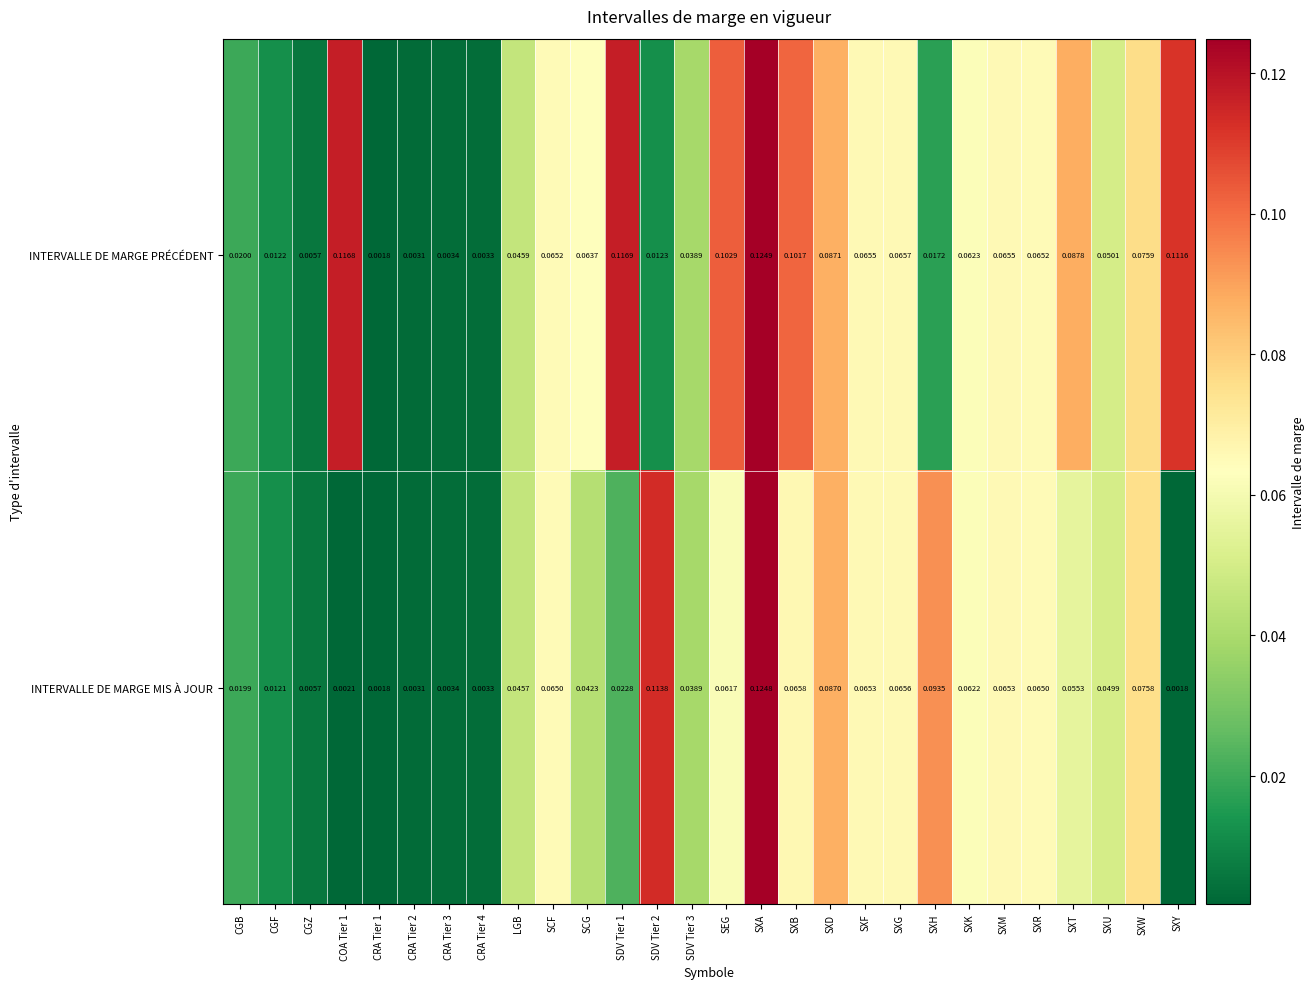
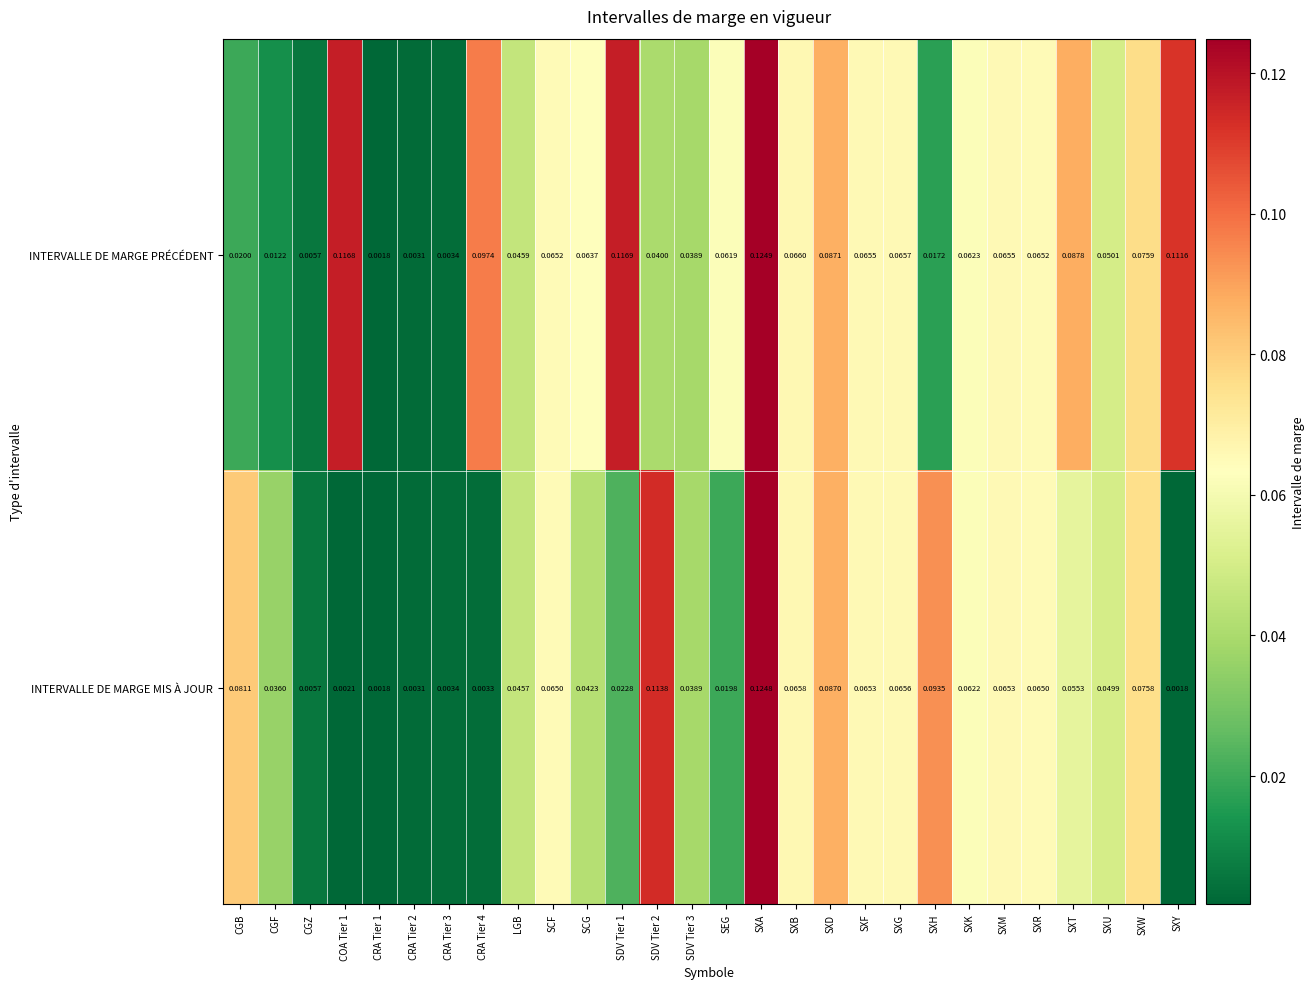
INTERVALLE DE MARGE PRÉCÉDENT, CRA Tier 4: 0.0033 -> 0.0974
INTERVALLE DE MARGE PRÉCÉDENT, SDV Tier 2: 0.0123 -> 0.0400
INTERVALLE DE MARGE PRÉCÉDENT, SEG: 0.1029 -> 0.0619
INTERVALLE DE MARGE PRÉCÉDENT, SXB: 0.1017 -> 0.0660
INTERVALLE DE MARGE MIS À JOUR, CGB: 0.0199 -> 0.0811
INTERVALLE DE MARGE MIS À JOUR, CGF: 0.0121 -> 0.0360
INTERVALLE DE MARGE MIS À JOUR, SEG: 0.0617 -> 0.0198
